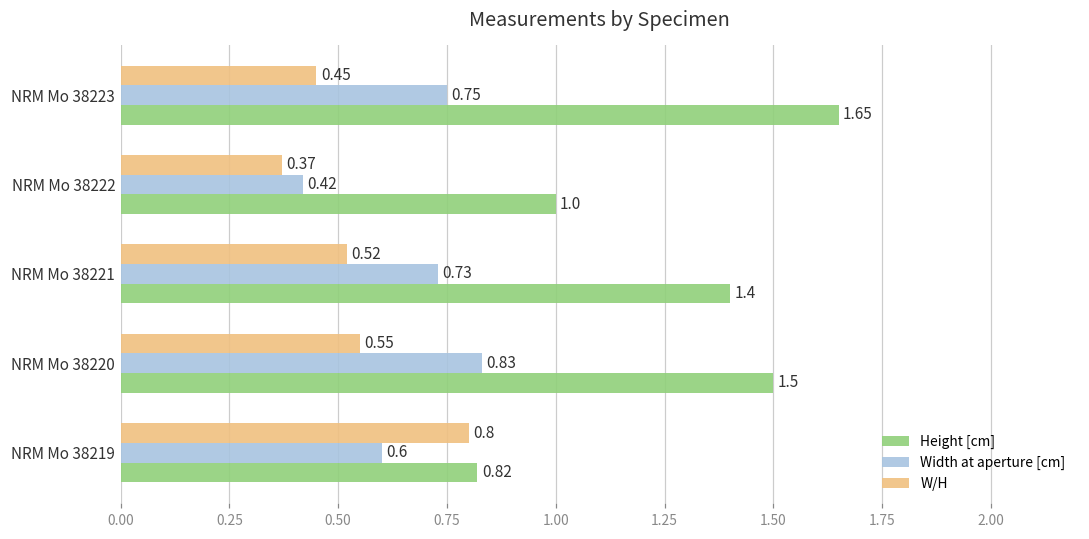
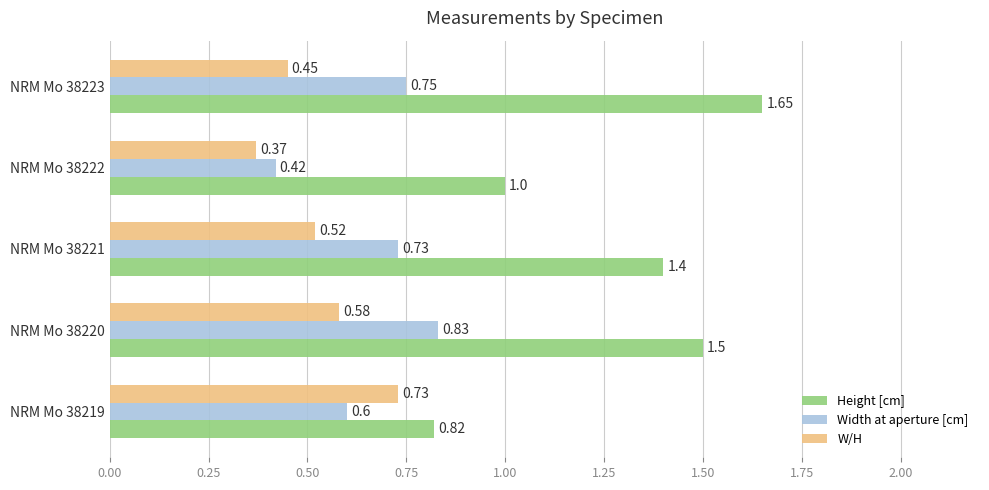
W/H, NRM Mo 38220: 0.55 -> 0.58
W/H, NRM Mo 38219: 0.8 -> 0.73
